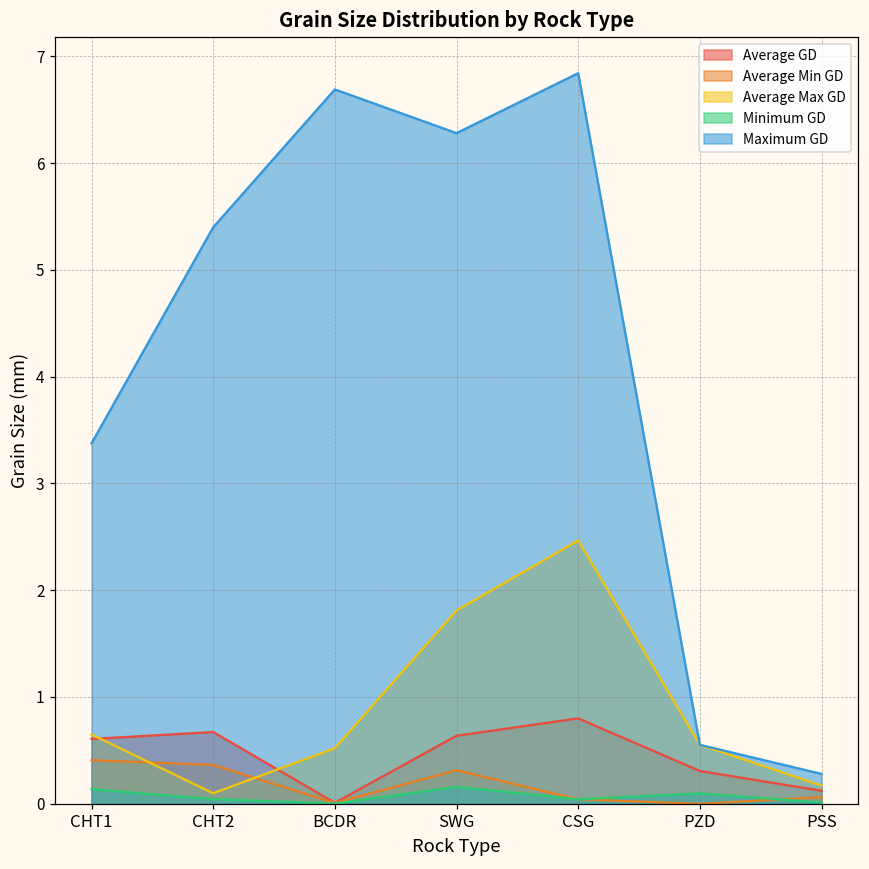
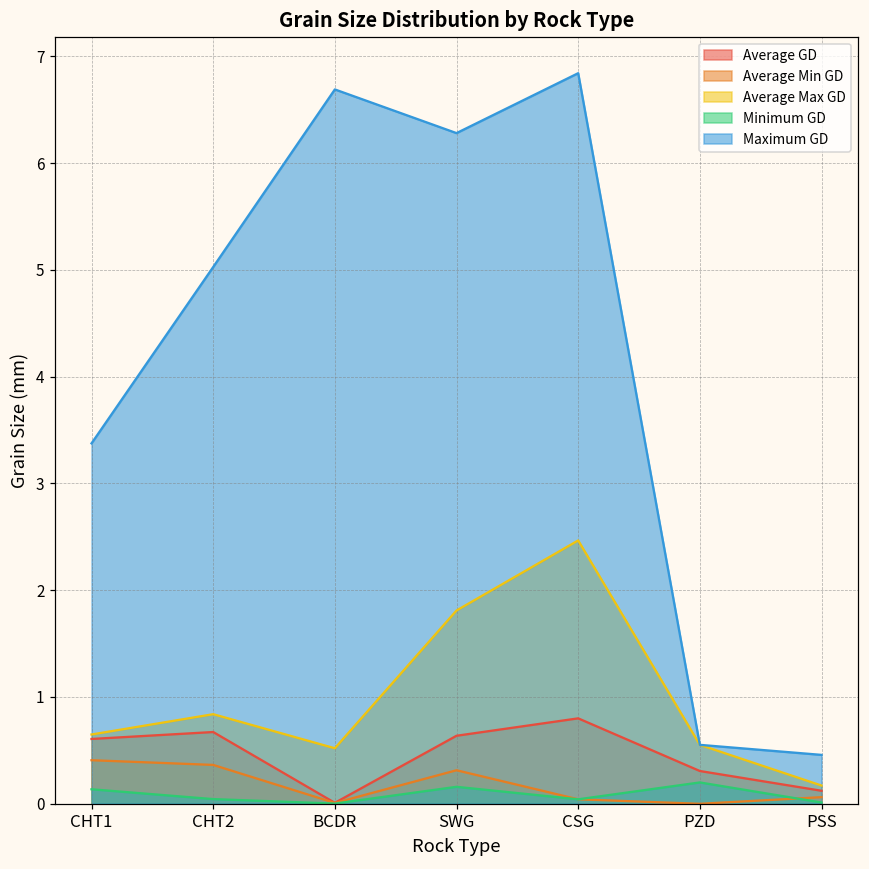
Average Max GD, CHT2: 0.1 -> 0.8
Maximum GD, CHT2: 5.4 -> 5.0
Minimum GD, PZD: 0.1 -> 0.2
Maximum GD, PSS: 0.3 -> 0.5
